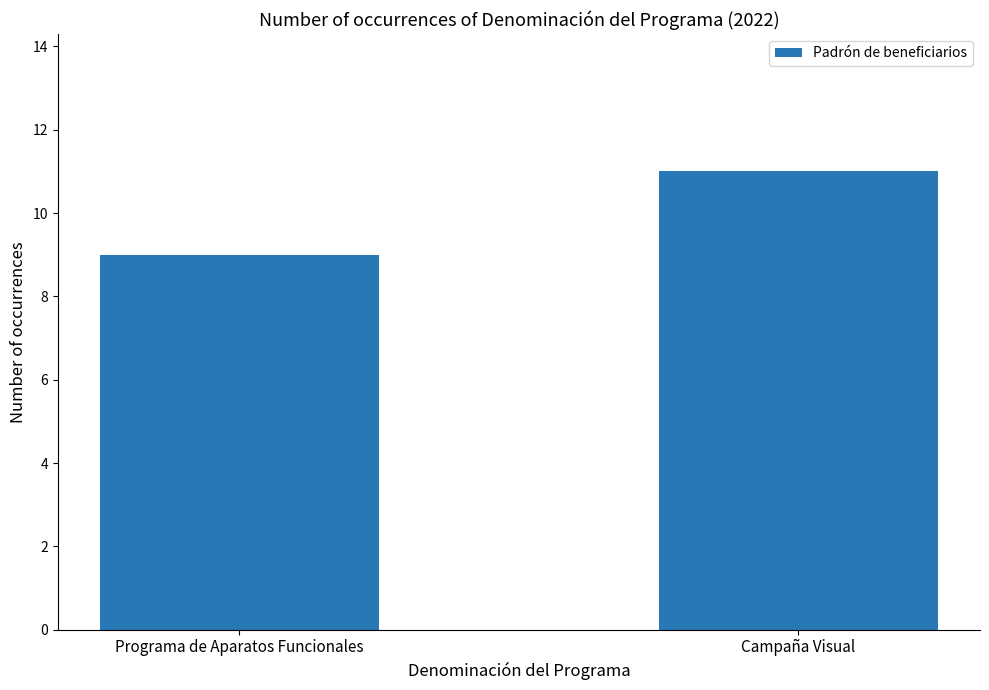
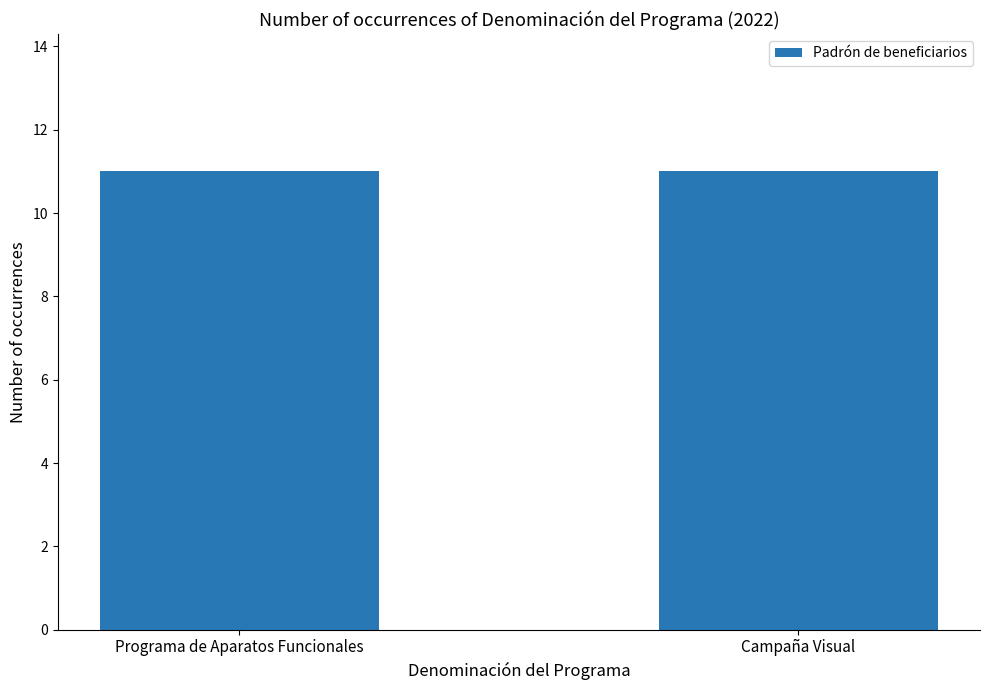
Programa de Aparatos Funcionales: 9 -> 11
